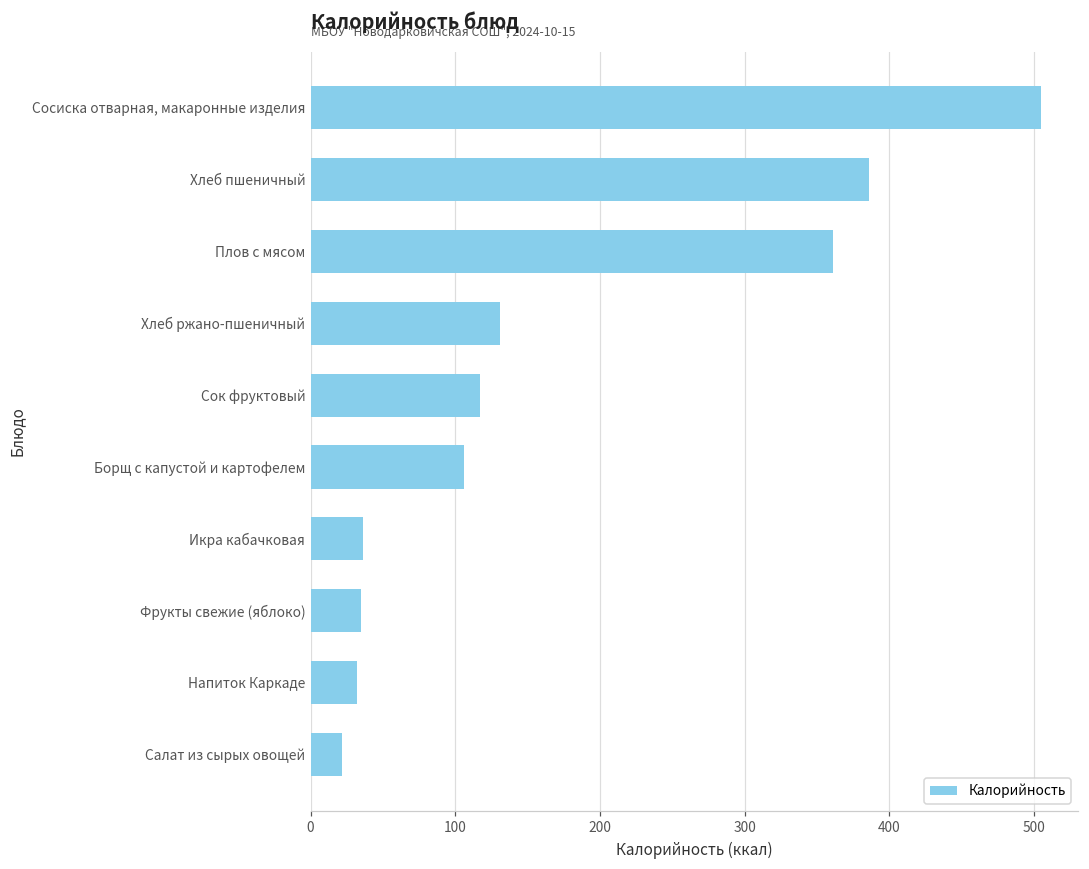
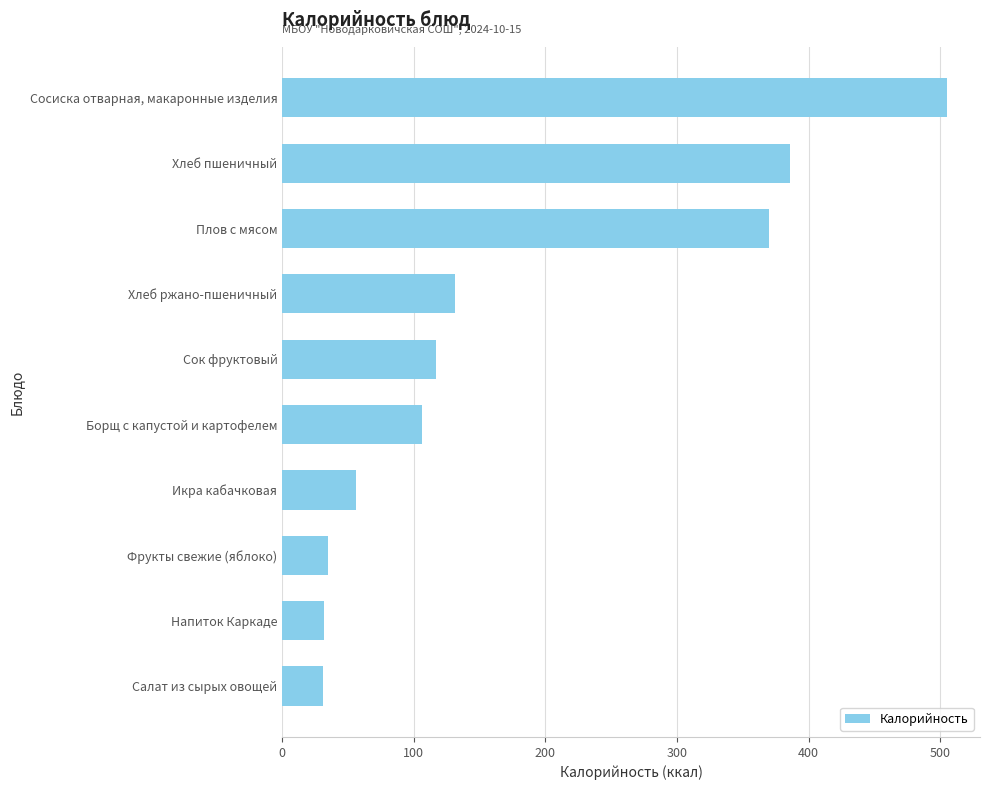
Плов с мясом: 361 -> 370
Икра кабачковая: 36 -> 56
Салат из сырых овощей: 22 -> 31
